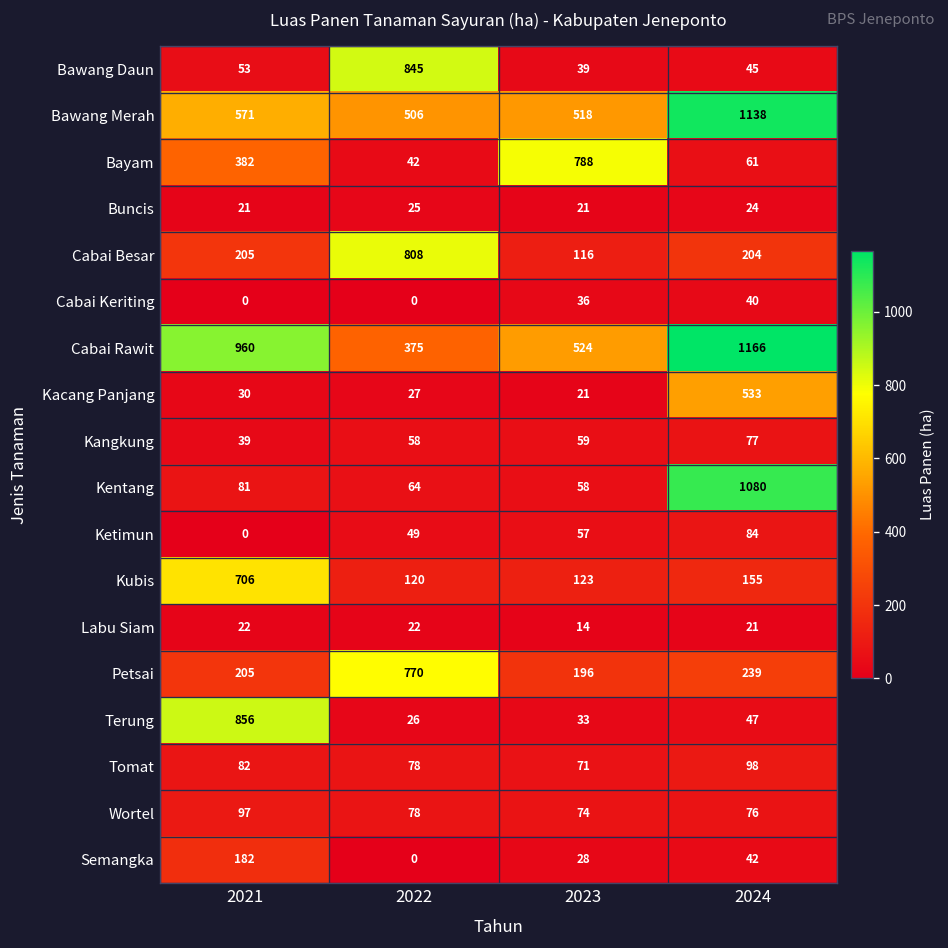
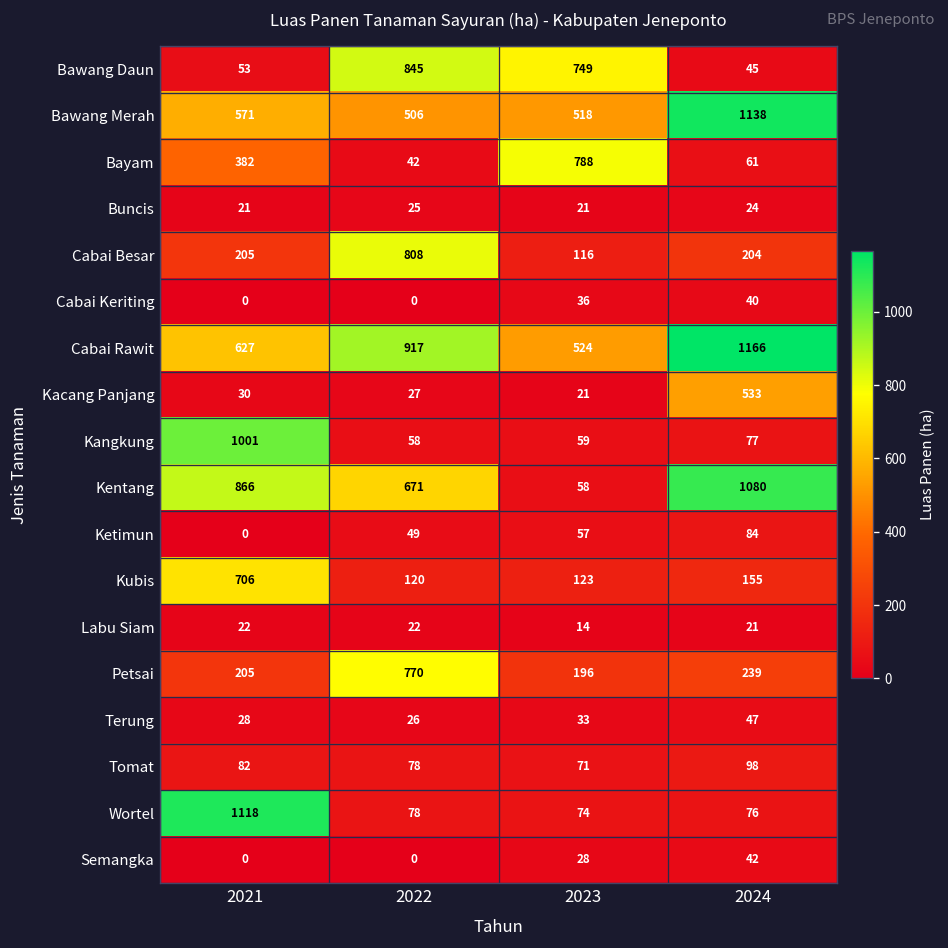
Bawang Daun, 2023: 39 -> 749
Cabai Rawit, 2021: 960 -> 627
Cabai Rawit, 2022: 375 -> 917
Kangkung, 2021: 39 -> 1001
Kentang, 2021: 81 -> 866
Kentang, 2022: 64 -> 671
Terung, 2021: 856 -> 28
Wortel, 2021: 97 -> 1118
Semangka, 2021: 182 -> 0
